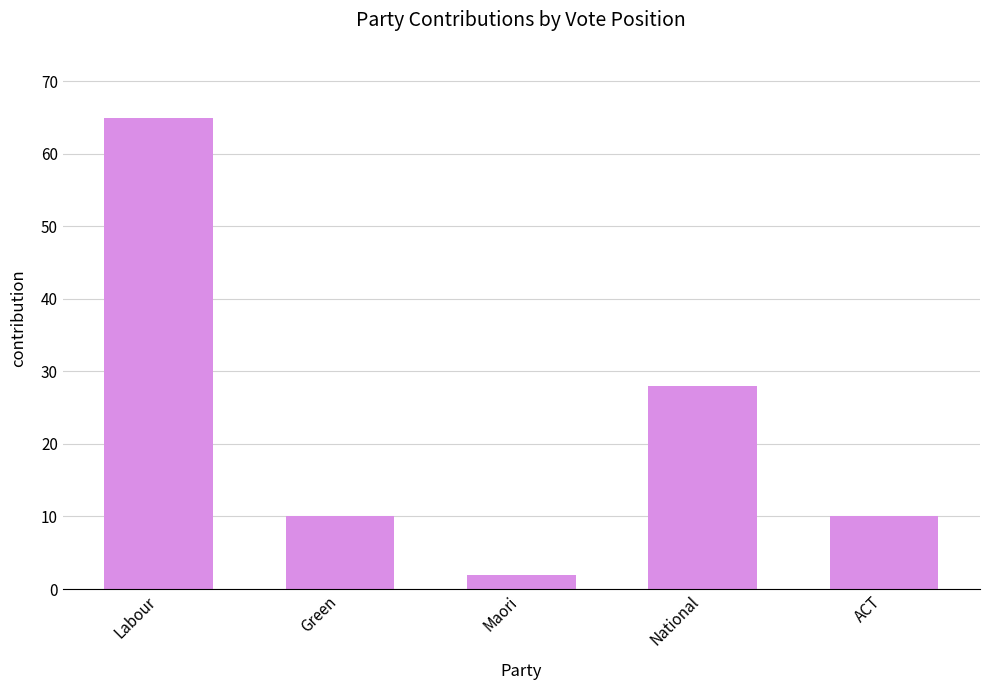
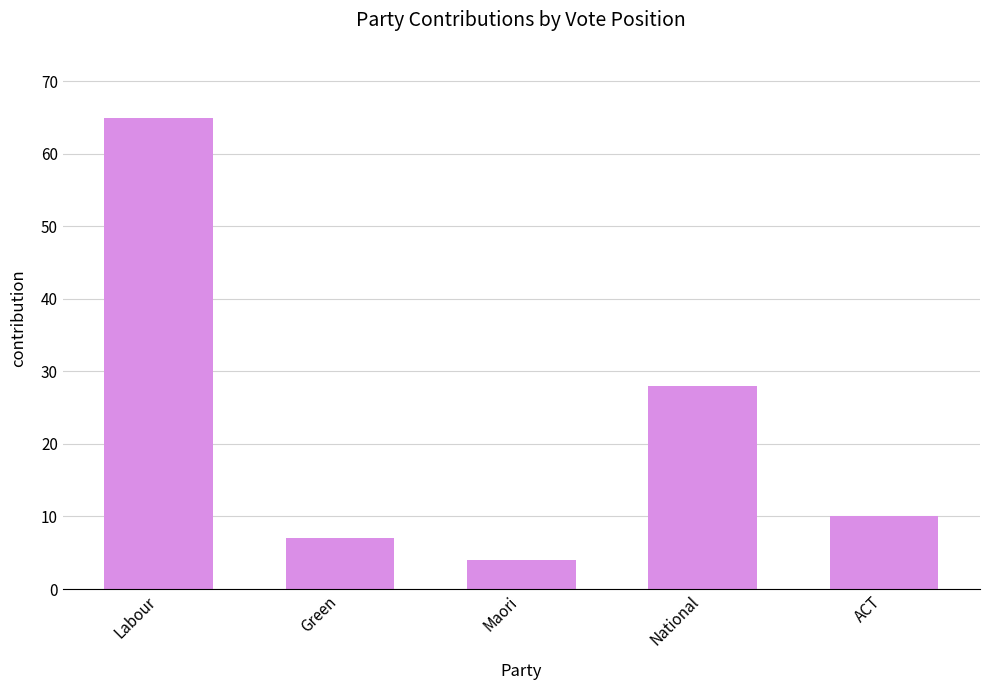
Green: 10 -> 7
Maori: 2 -> 4
